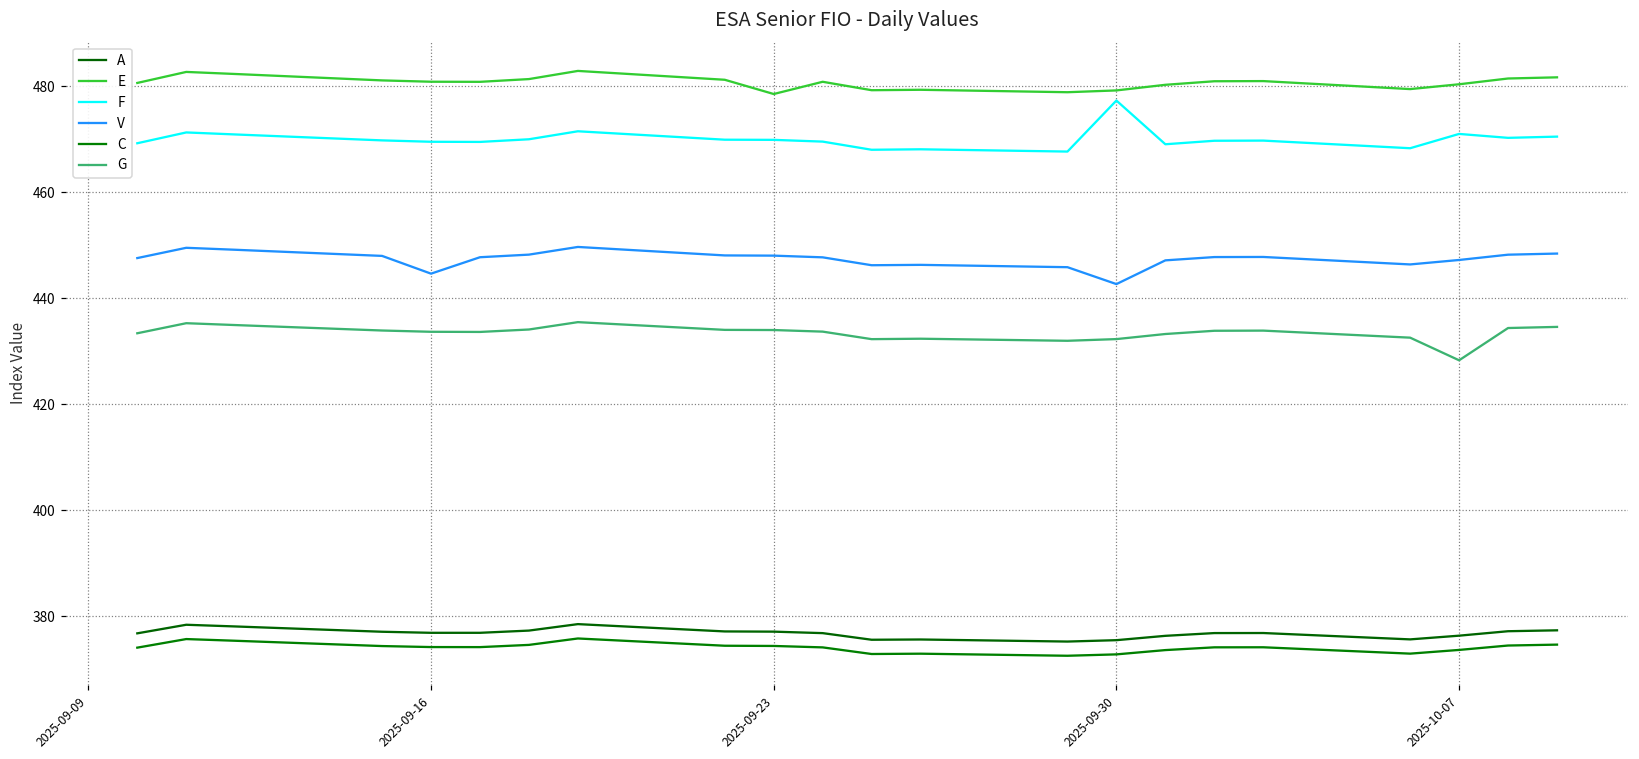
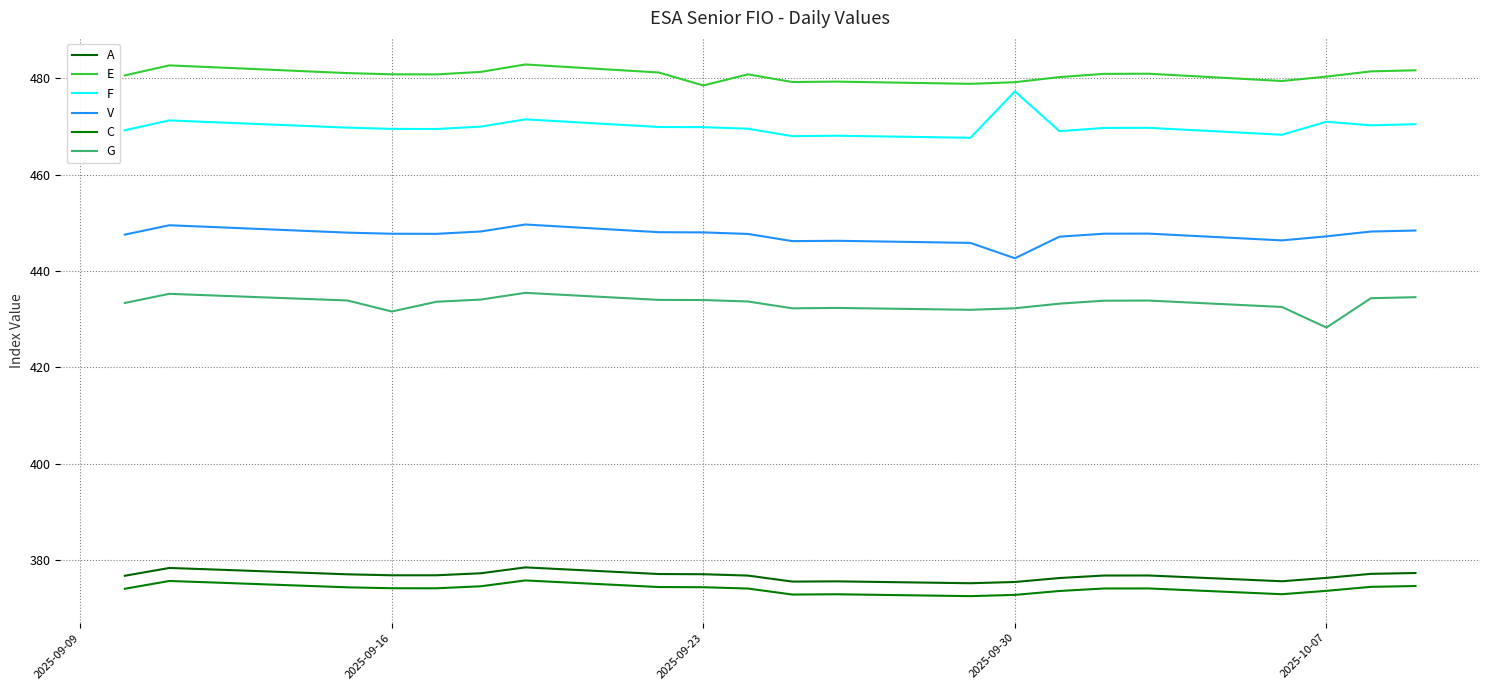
V, 2025-09-16: 445 -> 448
G, 2025-09-16: 434 -> 432
